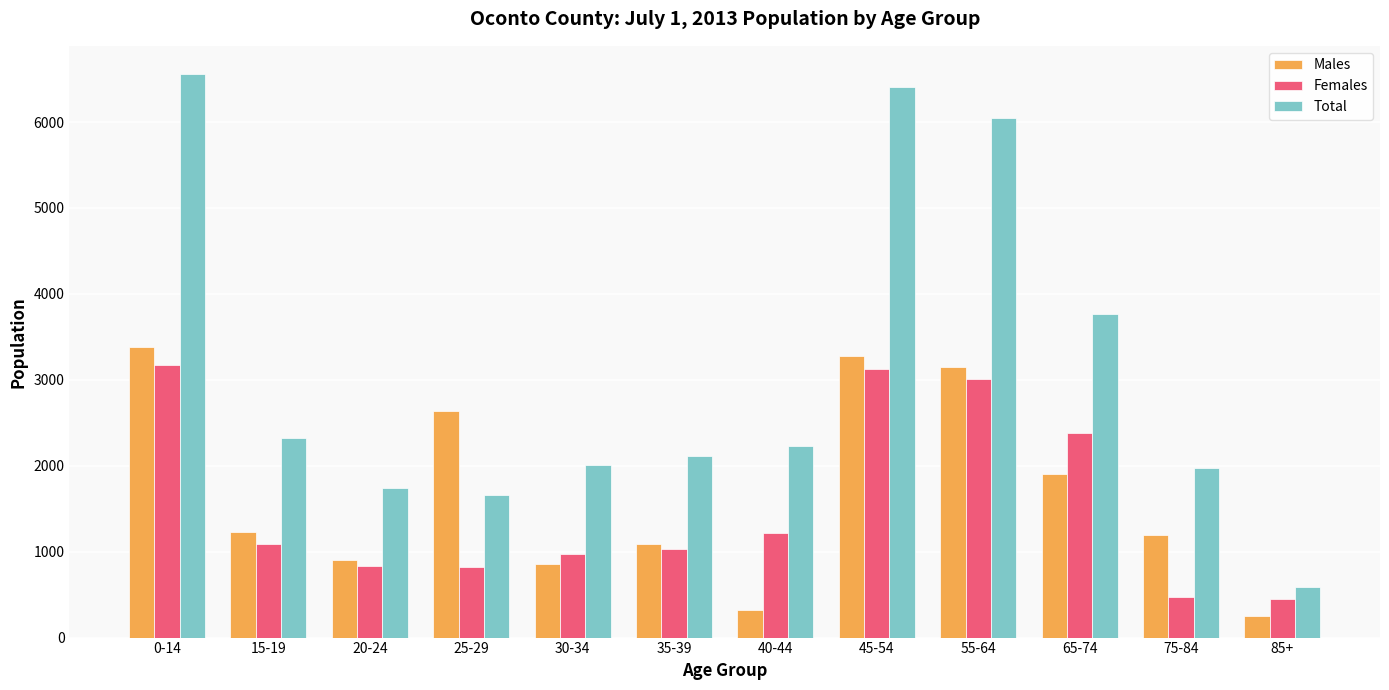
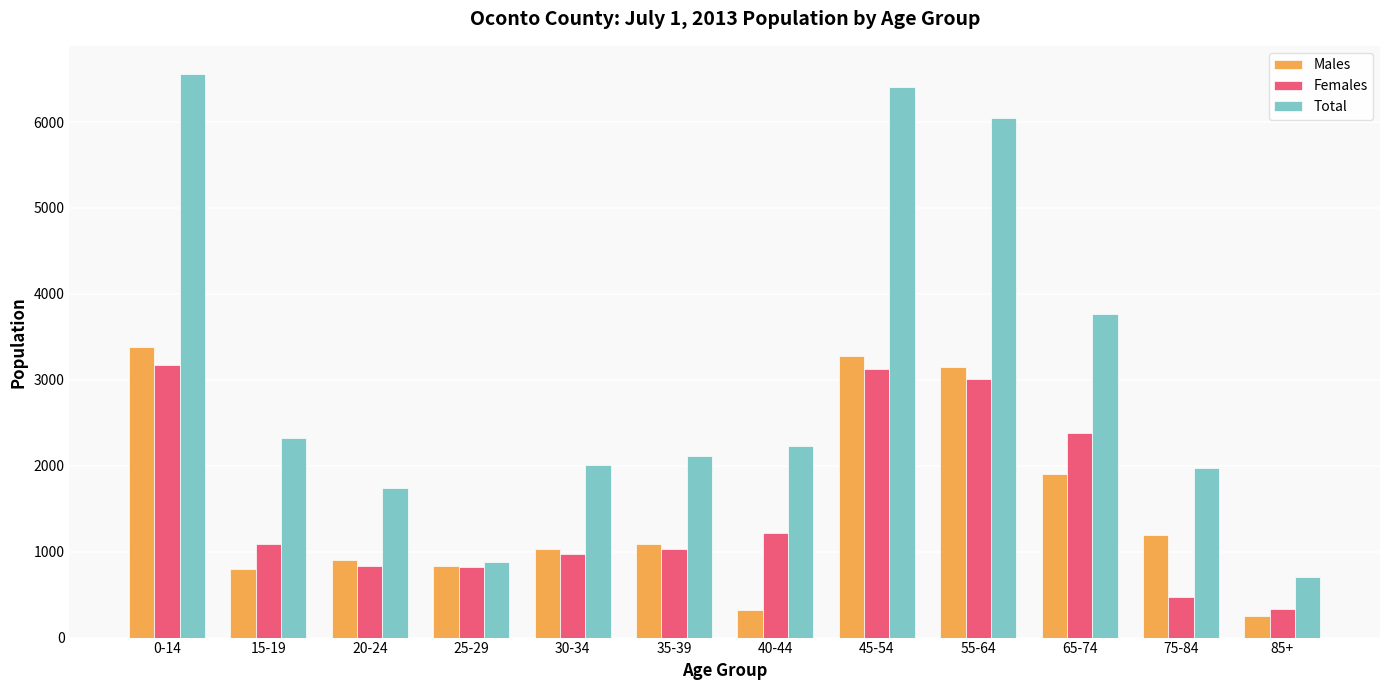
Males, 15-19: 1200 -> 800
Males, 25-29: 2600 -> 800
Total, 25-29: 1700 -> 900
Males, 30-34: 900 -> 1000
Females, 85+: 400 -> 300
Total, 85+: 600 -> 700
